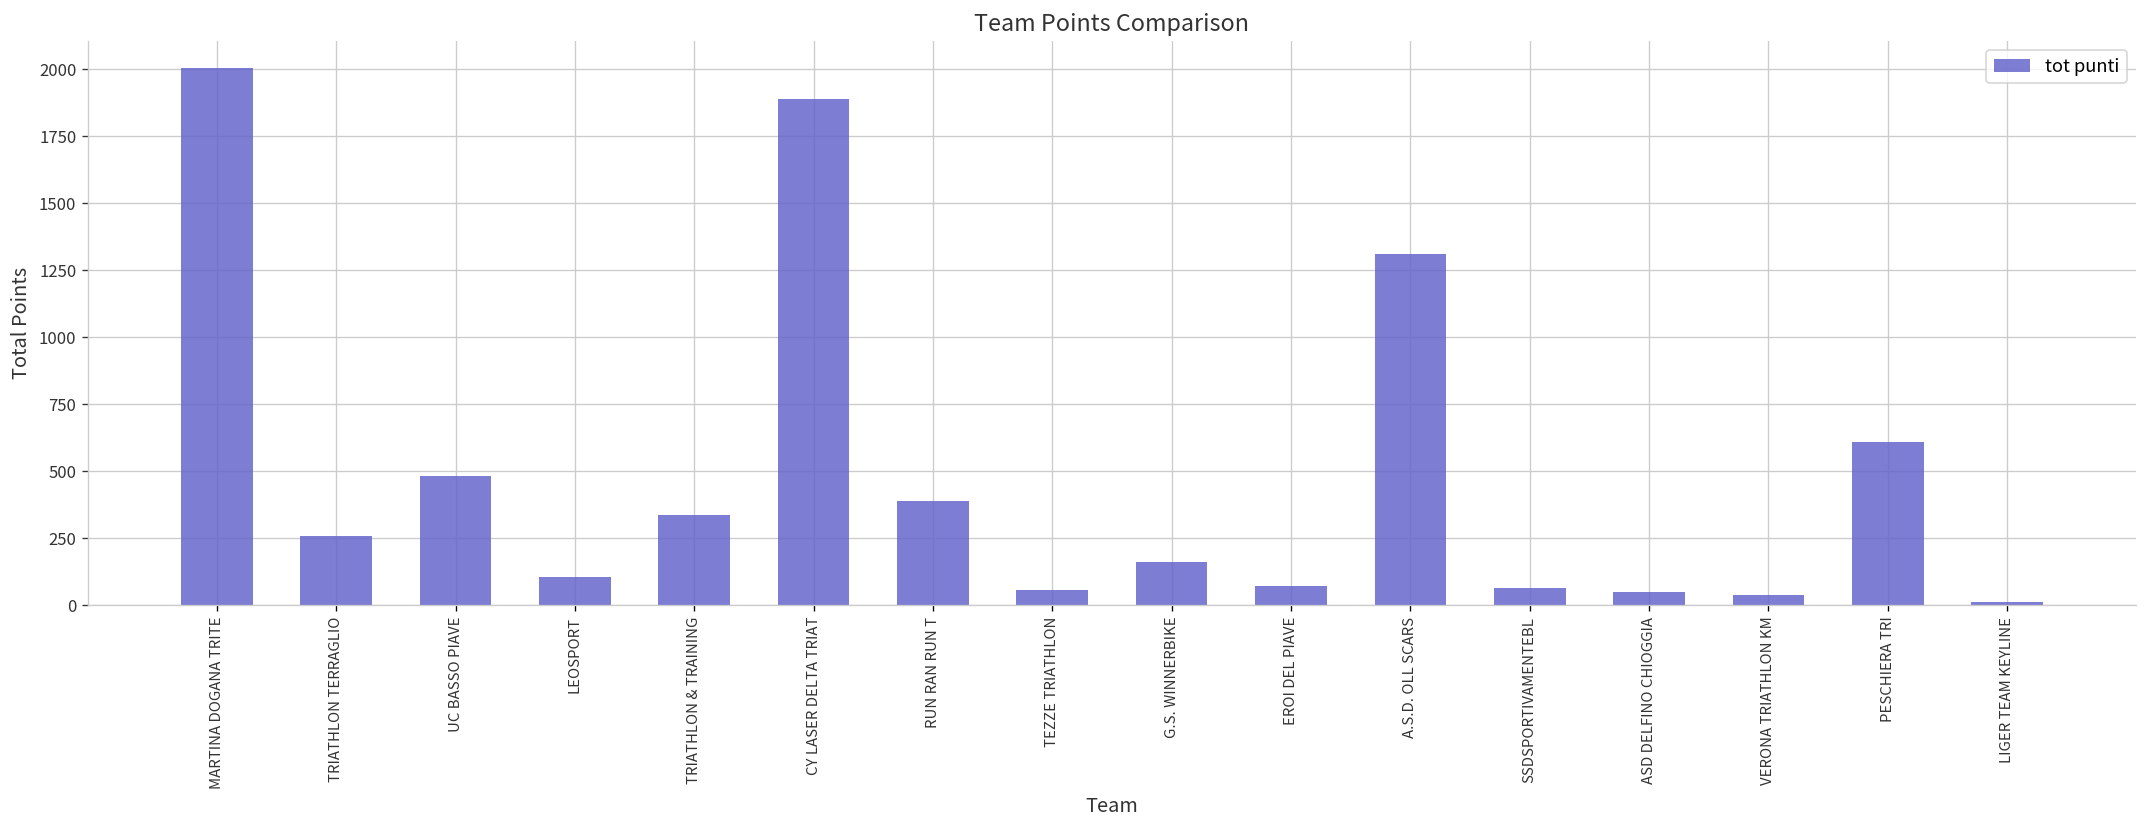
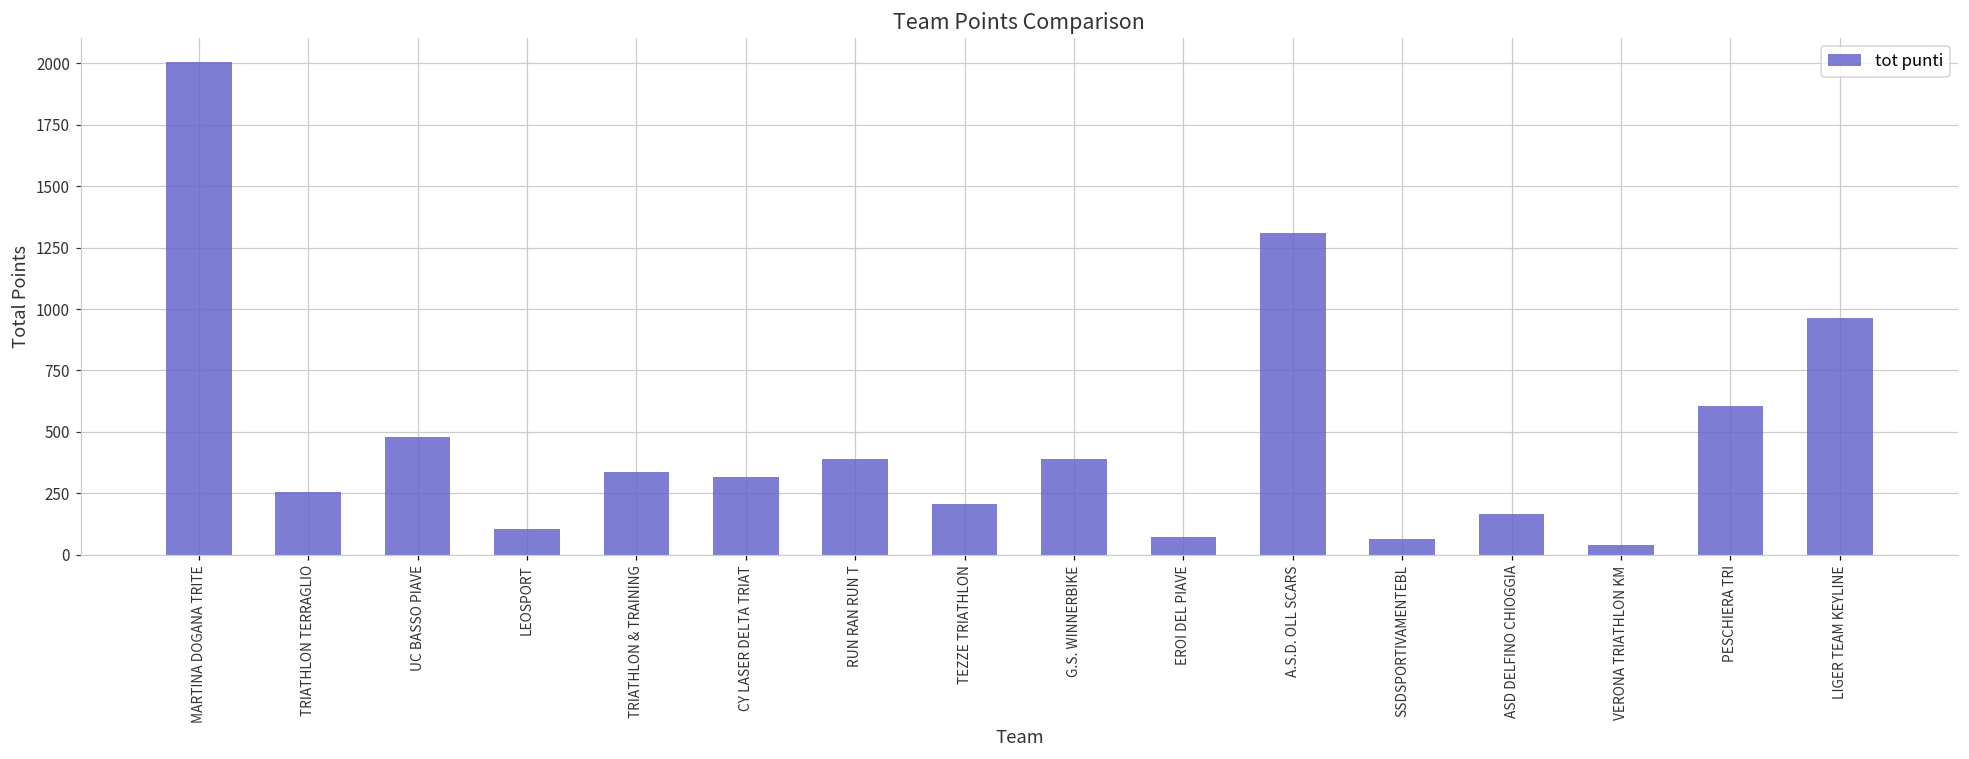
CY LASER DELTA TRIAT: 1890 -> 320
TEZZE TRIATHLON: 60 -> 210
G.S. WINNERBIKE: 160 -> 390
ASD DELFINO CHIOGGIA: 50 -> 170
LIGER TEAM KEYLINE: 10 -> 960
